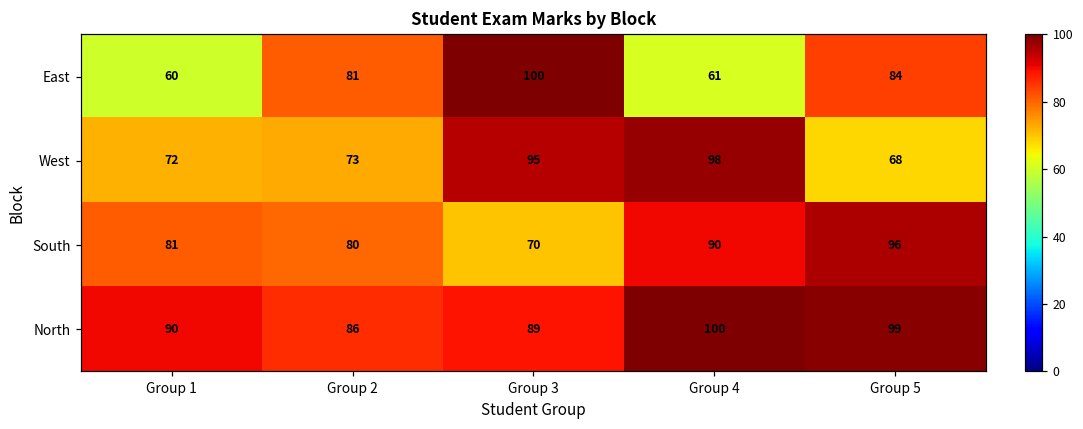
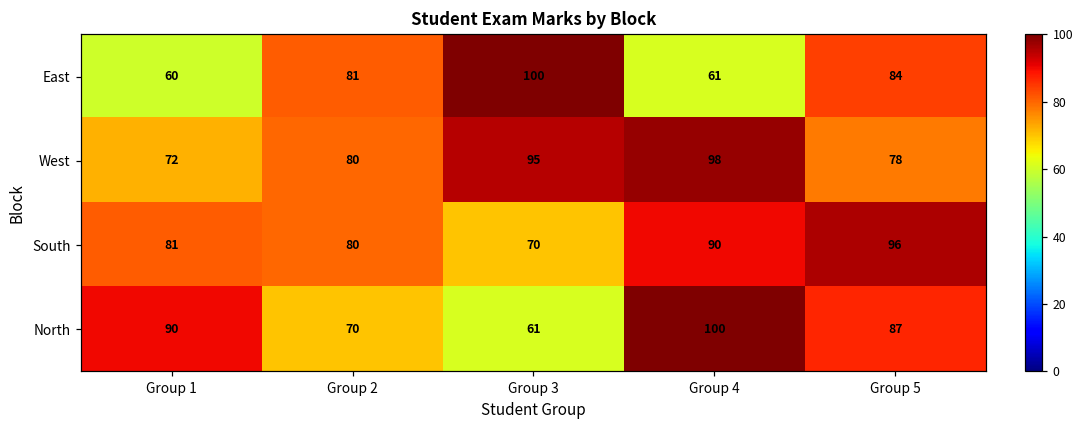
West, Group 2: 73 -> 80
West, Group 5: 68 -> 78
North, Group 2: 86 -> 70
North, Group 3: 89 -> 61
North, Group 5: 99 -> 87
